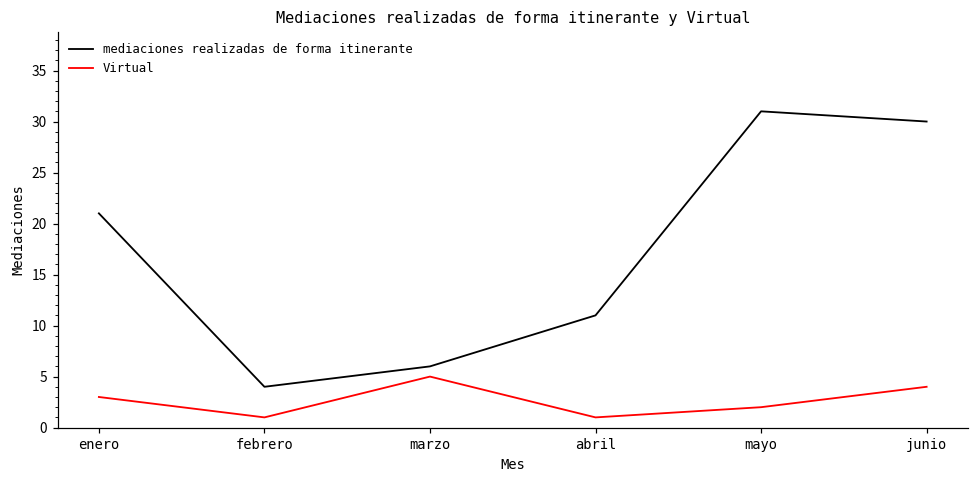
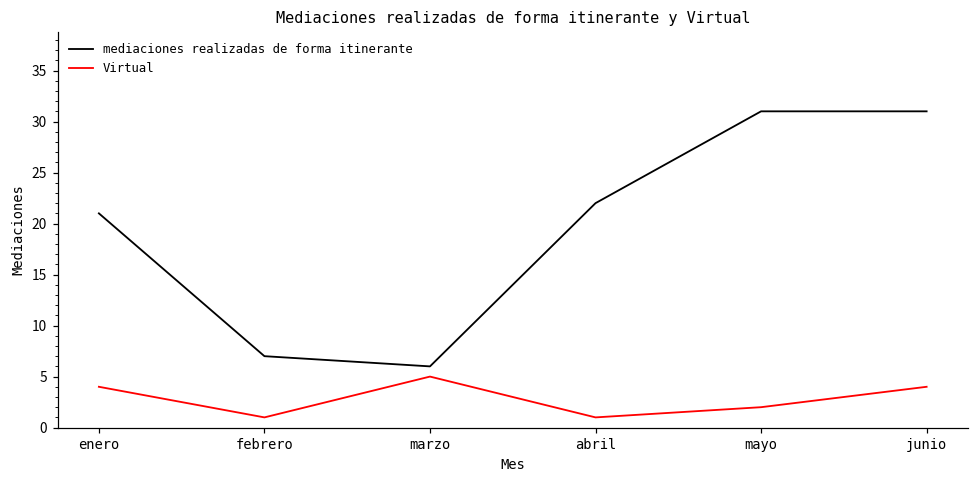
Virtual, enero: 3 -> 4
mediaciones realizadas de forma itinerante, febrero: 4 -> 7
mediaciones realizadas de forma itinerante, abril: 11 -> 22
mediaciones realizadas de forma itinerante, junio: 30 -> 31
